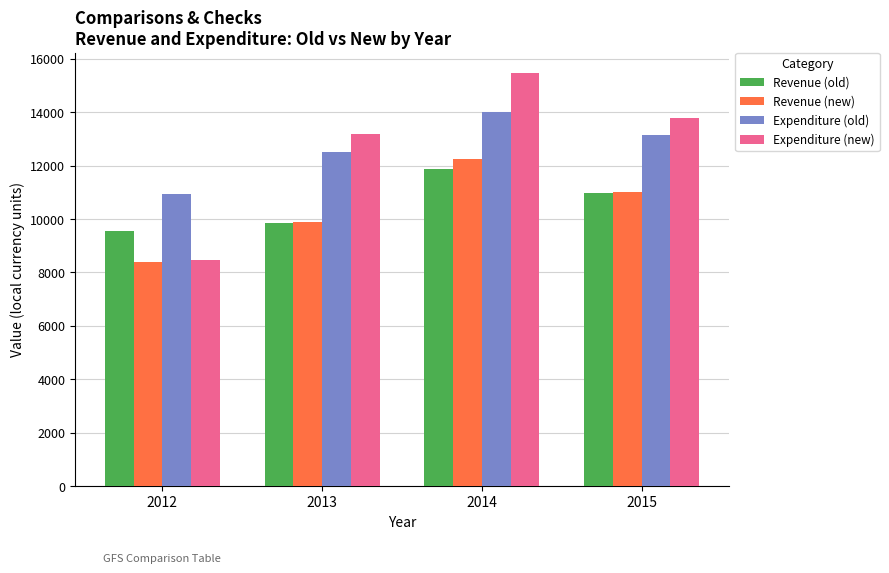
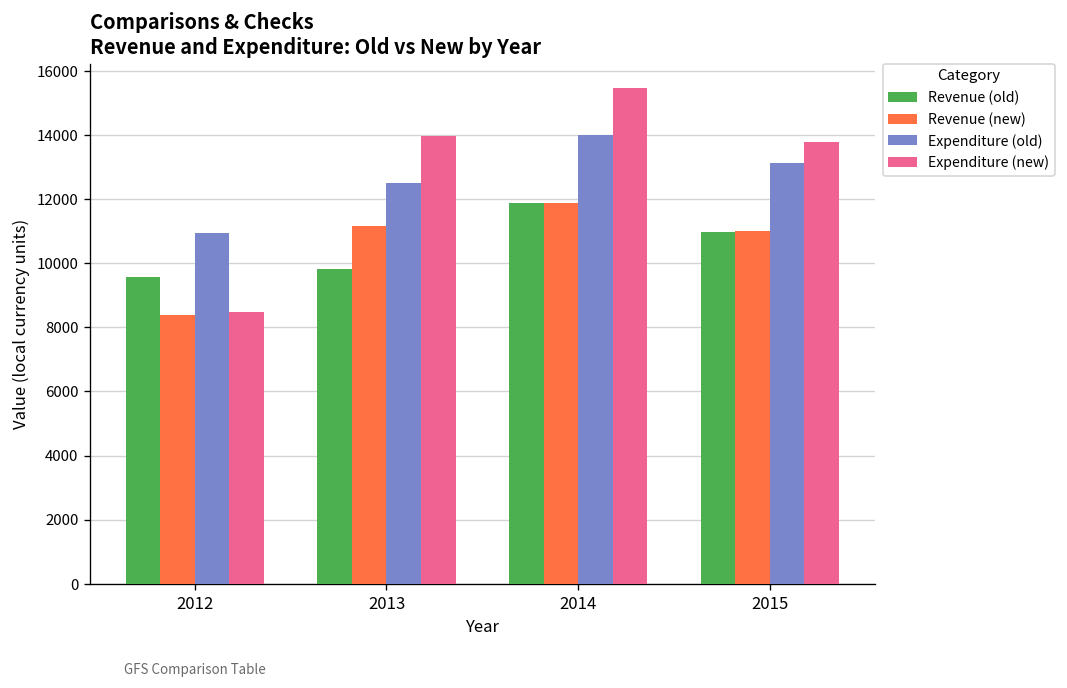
Revenue (new), 2013: 9900 -> 11100
Expenditure (new), 2013: 13200 -> 14000
Revenue (new), 2014: 12200 -> 11900
